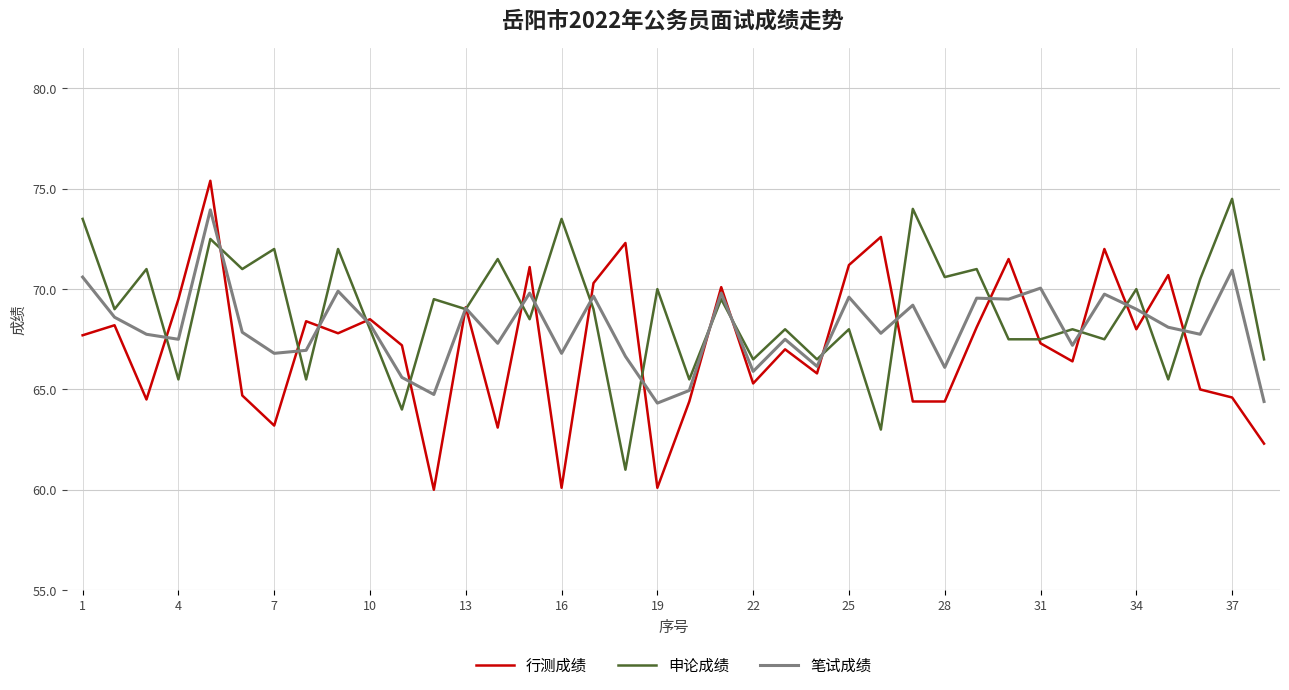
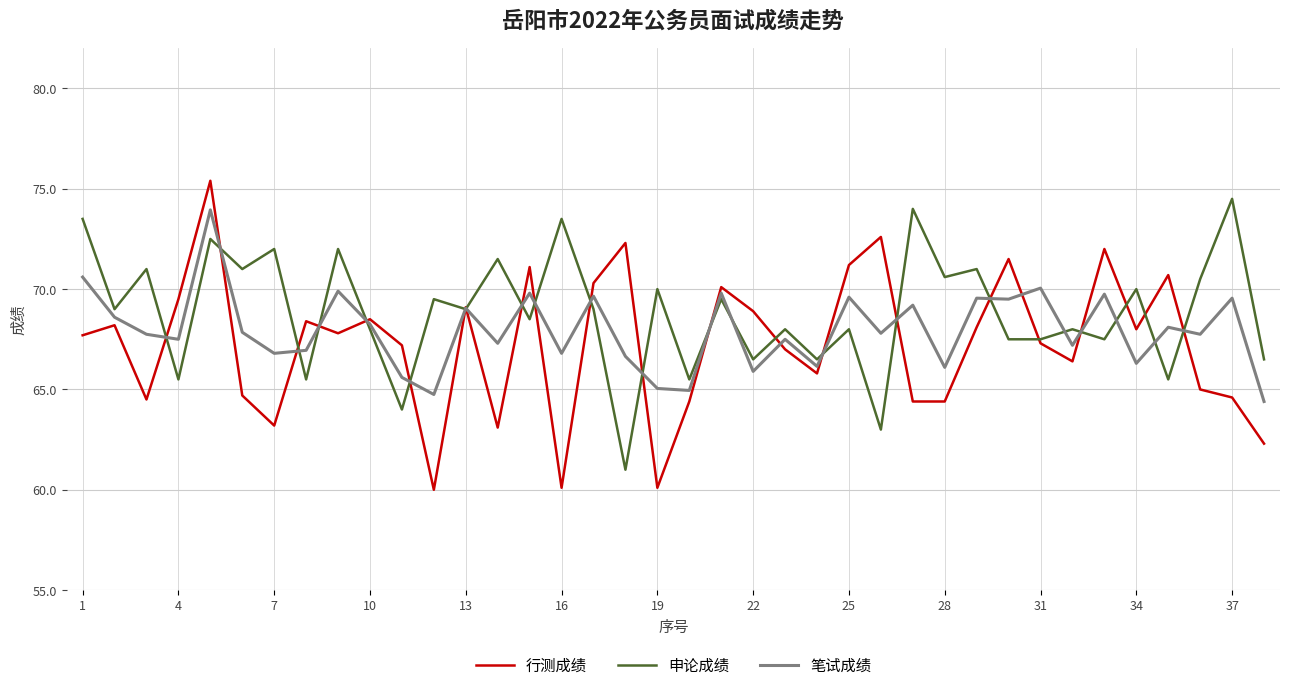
笔试成绩, 19: 64.3 -> 65.1
行测成绩, 22: 65.3 -> 68.9
笔试成绩, 34: 69.0 -> 66.3
笔试成绩, 37: 70.9 -> 69.6
